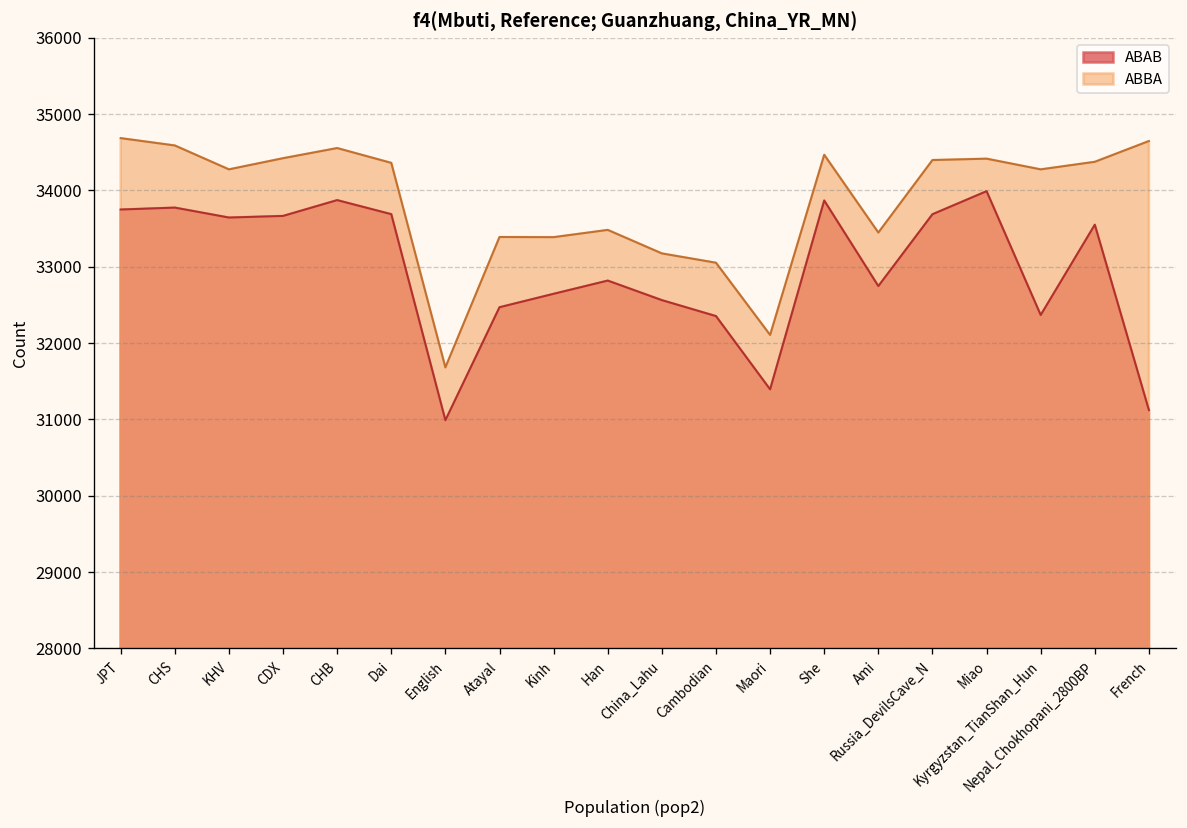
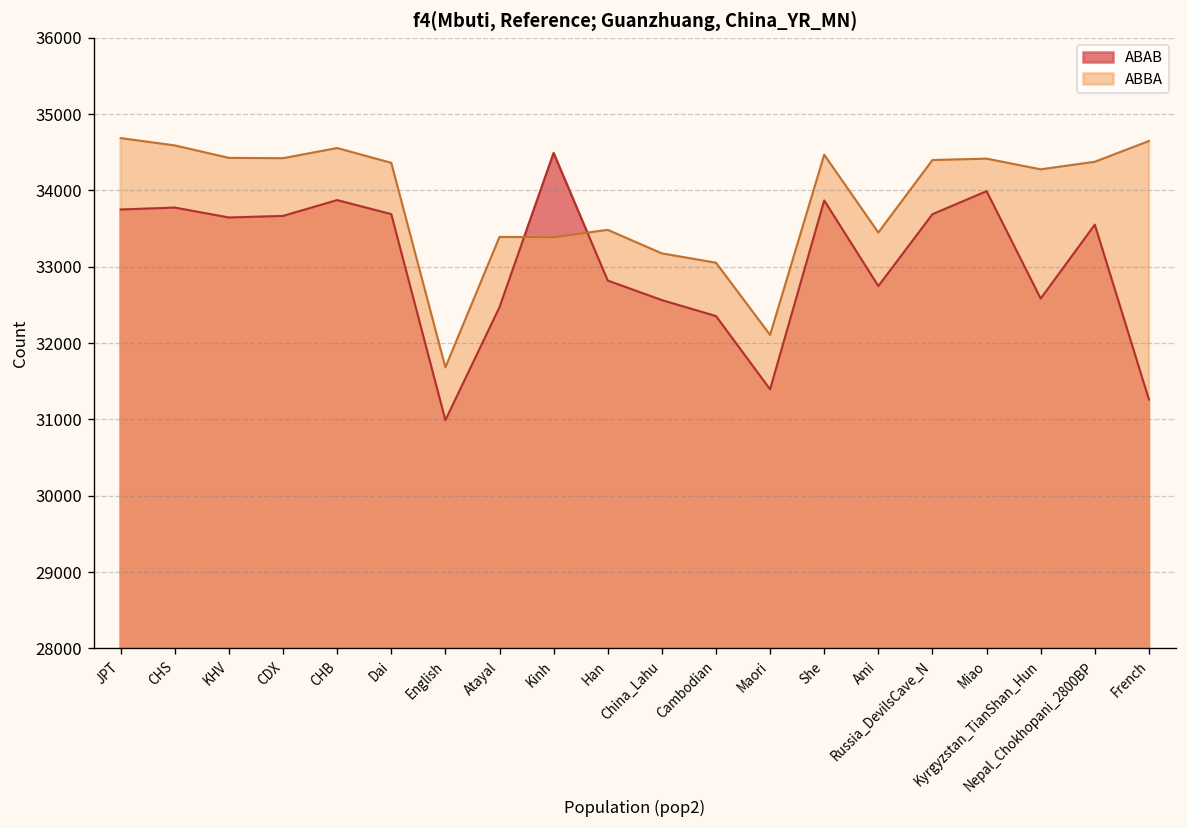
ABBA, KHV: 34300 -> 34400
ABAB, Kinh: 32600 -> 34500
ABAB, Kyrgyzstan_TianShan_Hun: 32400 -> 32600
ABAB, French: 31100 -> 31300
